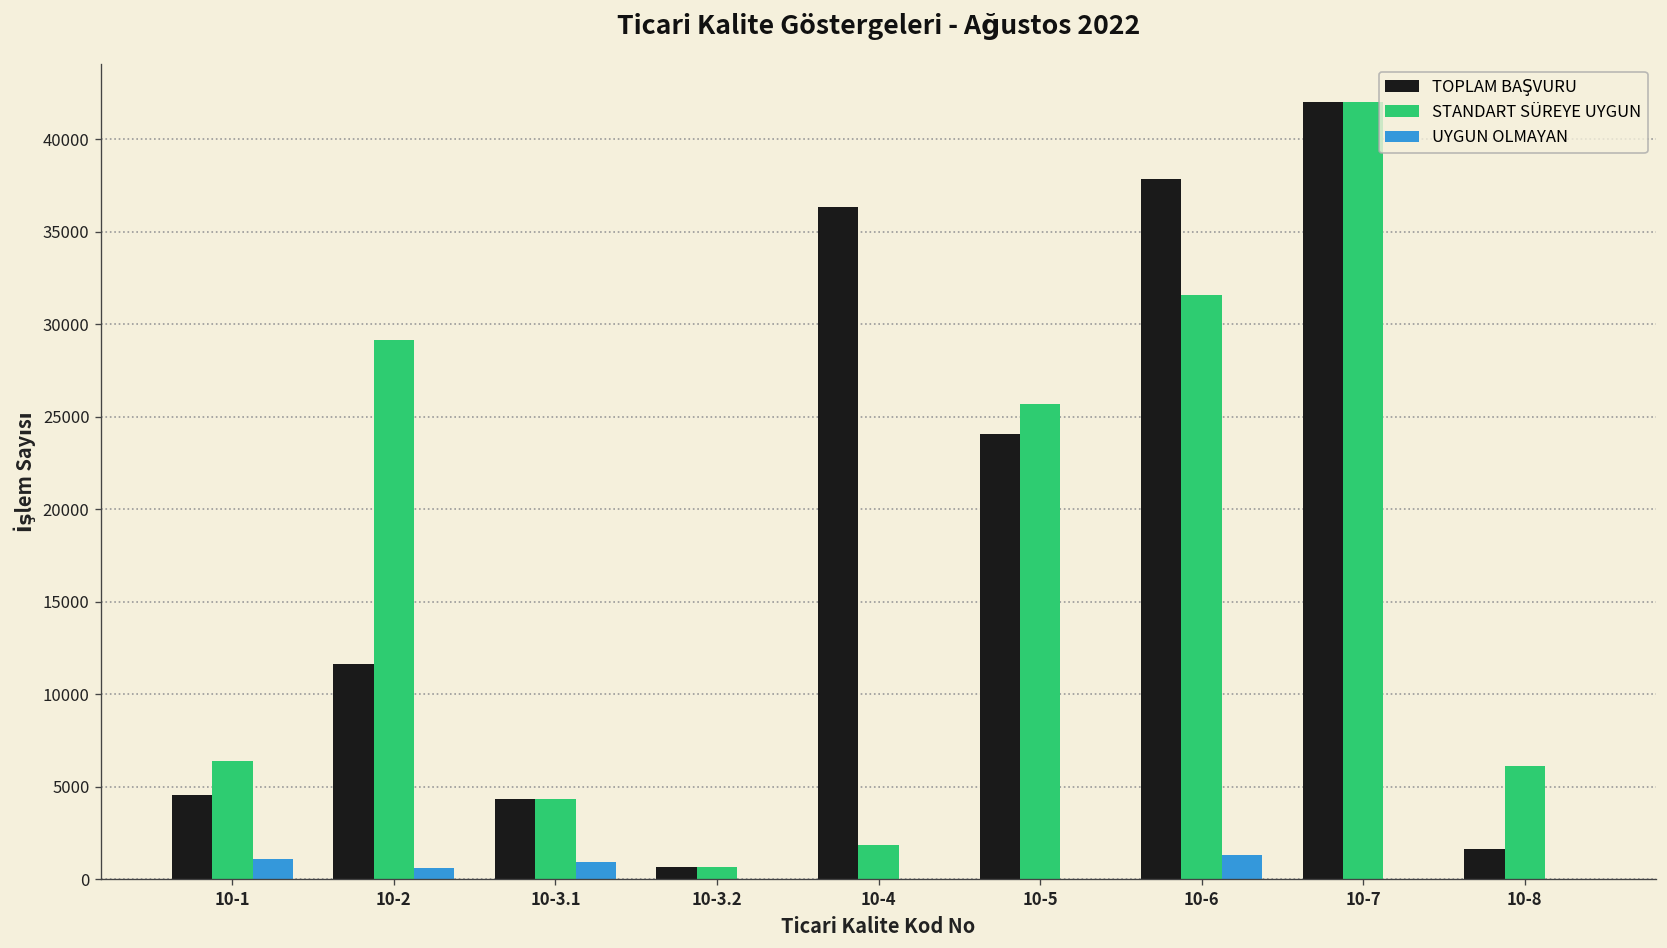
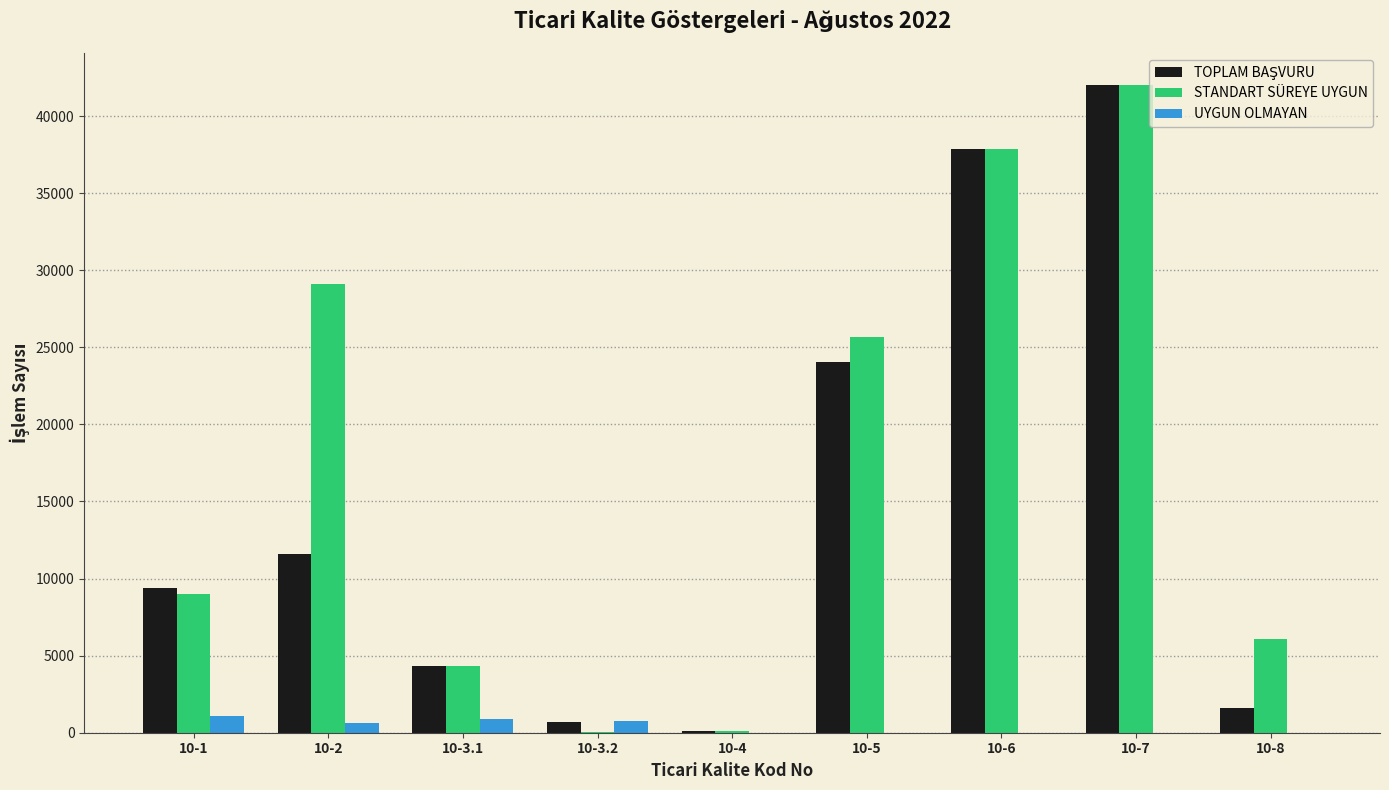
TOPLAM BAŞVURU, 10-1: 4600 -> 9400
STANDART SÜREYE UYGUN, 10-1: 6400 -> 9000
STANDART SÜREYE UYGUN, 10-3.2: 700 -> 0
UYGUN OLMAYAN, 10-3.2: 0 -> 700
TOPLAM BAŞVURU, 10-4: 36300 -> 100
STANDART SÜREYE UYGUN, 10-4: 1900 -> 100
STANDART SÜREYE UYGUN, 10-6: 31600 -> 37800
UYGUN OLMAYAN, 10-6: 1300 -> 0
